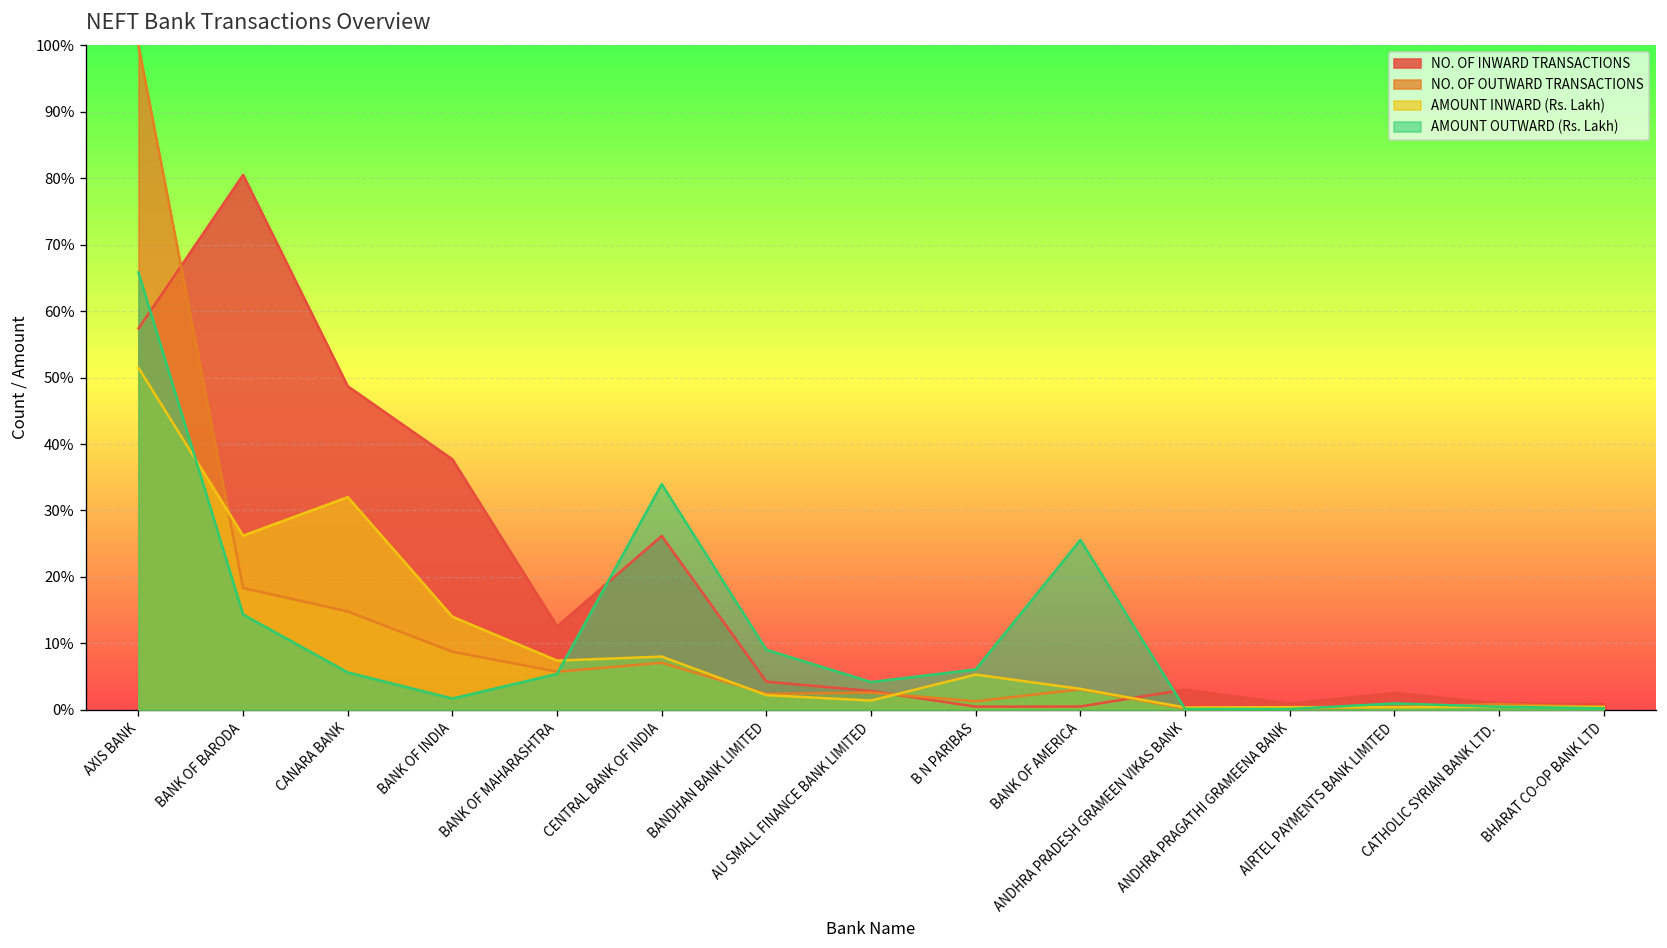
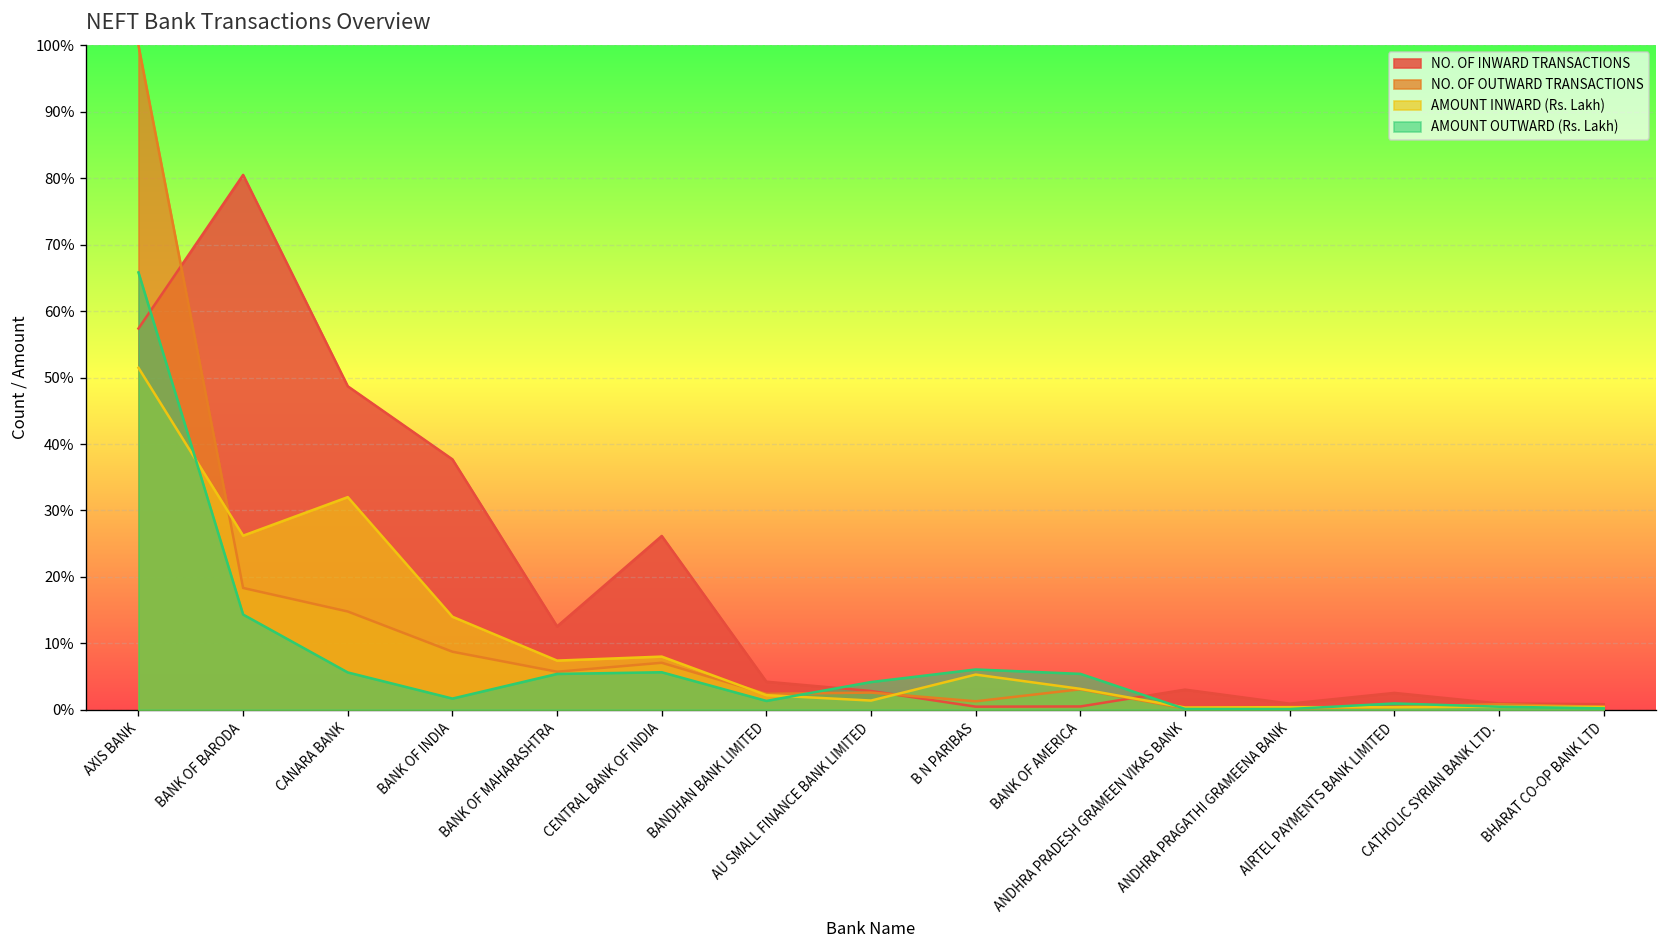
AMOUNT OUTWARD (Rs. Lakh), CENTRAL BANK OF INDIA: 34% -> 6%
AMOUNT OUTWARD (Rs. Lakh), BANDHAN BANK LIMITED: 9% -> 1%
AMOUNT OUTWARD (Rs. Lakh), BANK OF AMERICA: 26% -> 5%
